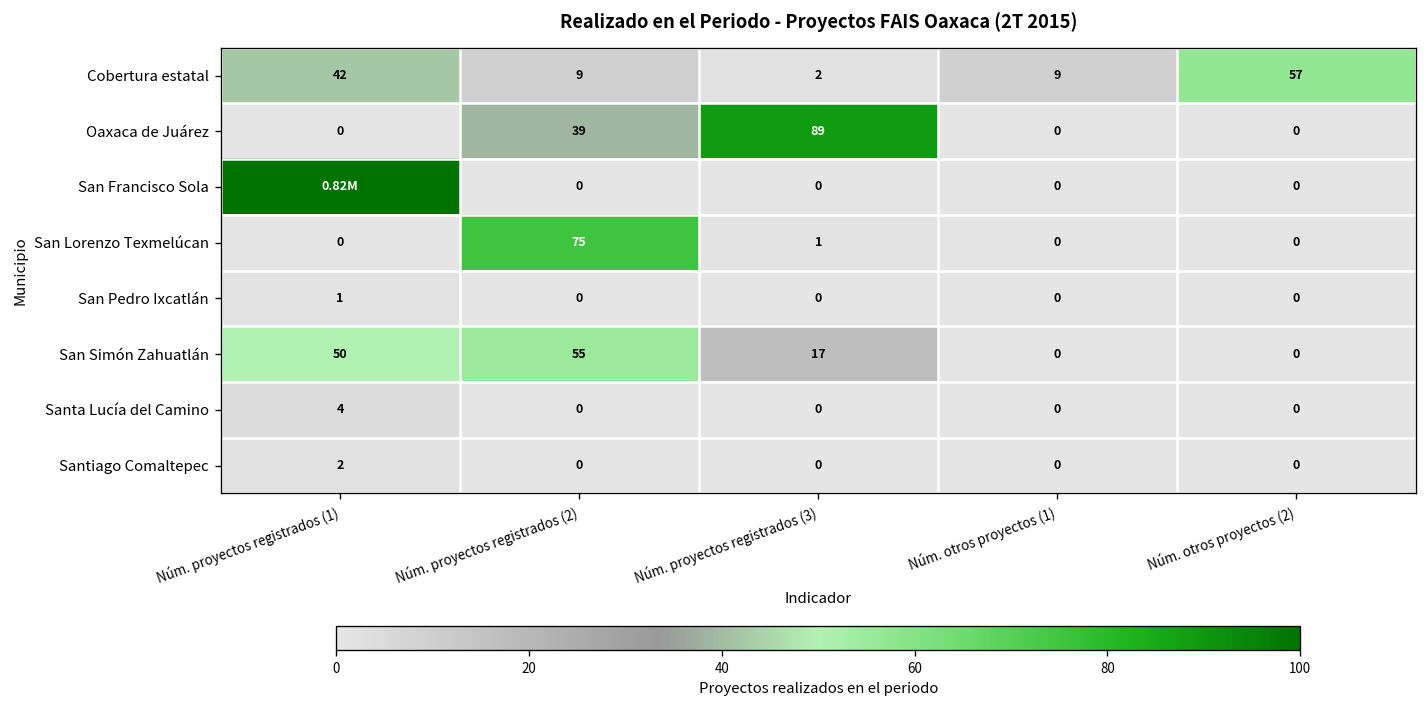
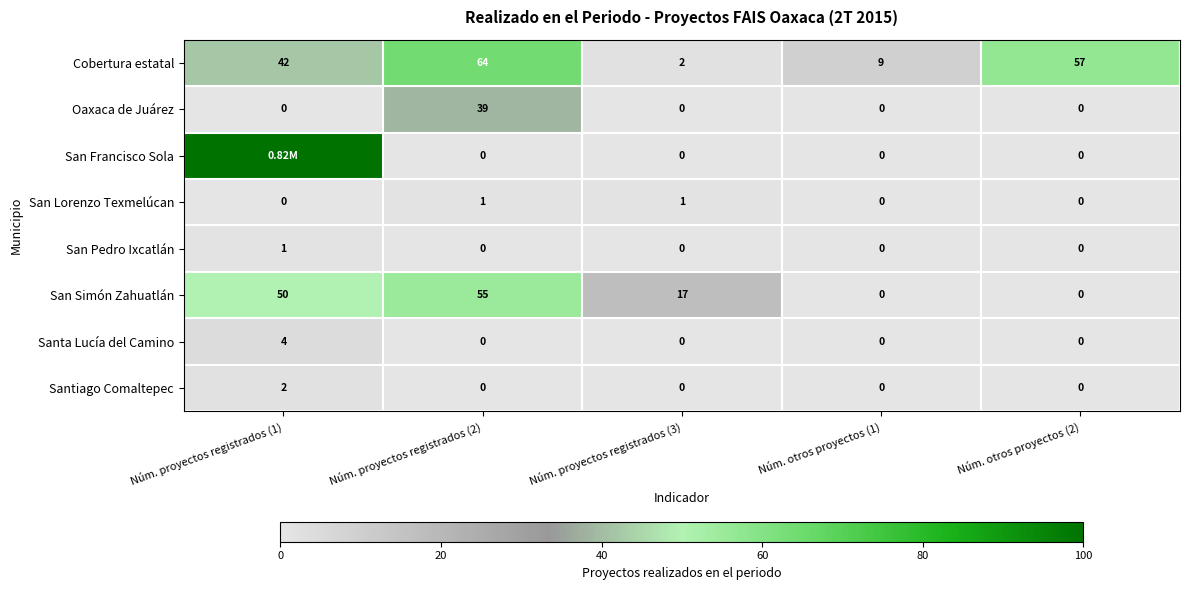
Cobertura estatal, Núm. proyectos registrados (2): 9 -> 64
Oaxaca de Juárez, Núm. proyectos registrados (3): 89 -> 0
San Lorenzo Texmelúcan, Núm. proyectos registrados (2): 75 -> 1
